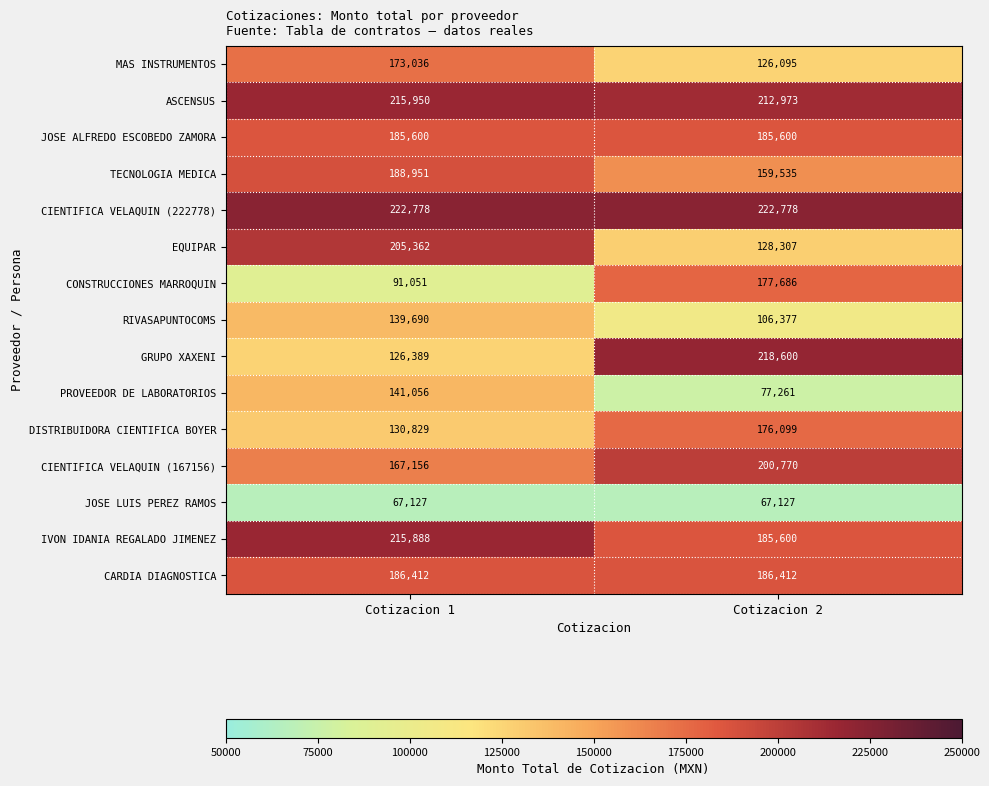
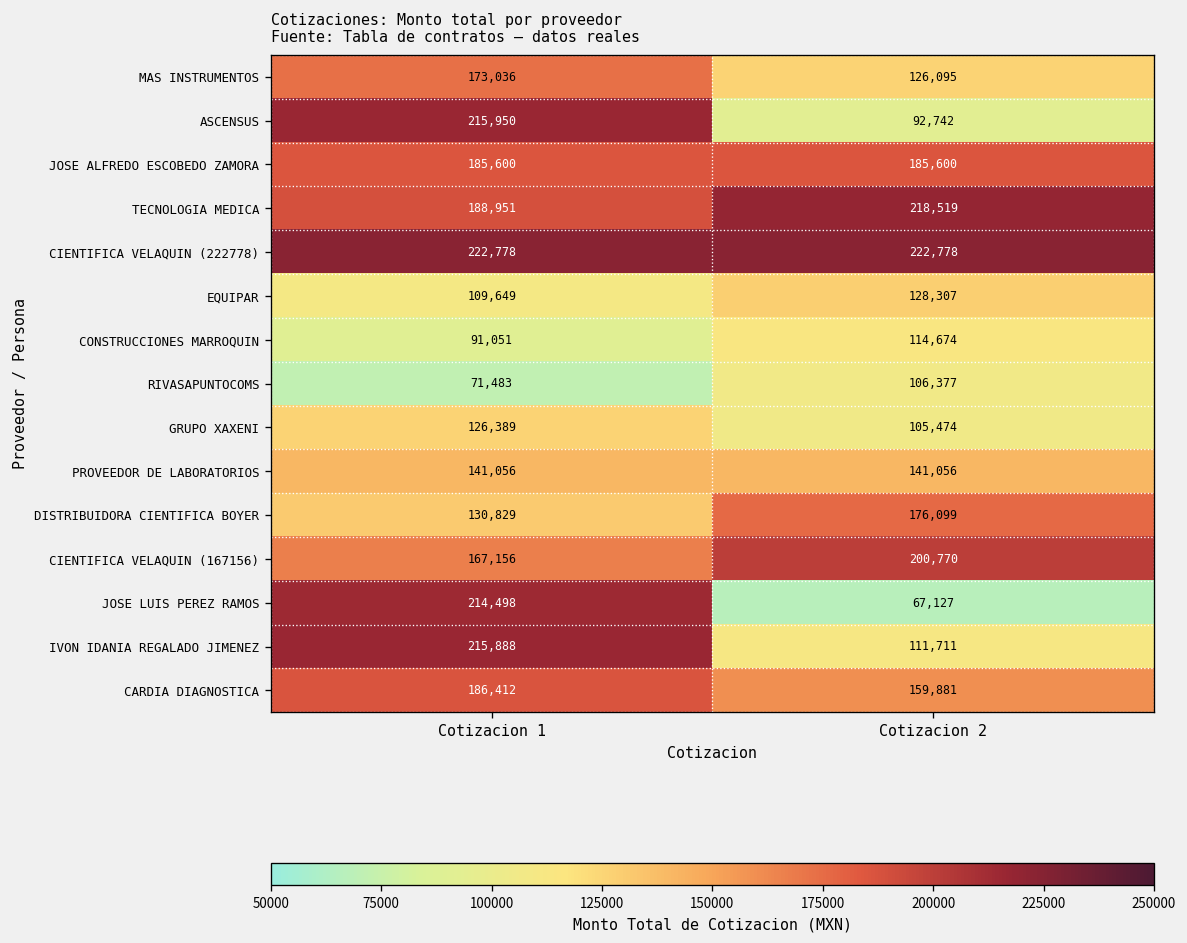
ASCENSUS, Cotizacion 2: 212,973 -> 92,742
TECNOLOGIA MEDICA, Cotizacion 2: 159,535 -> 218,519
EQUIPAR, Cotizacion 1: 205,362 -> 109,649
CONSTRUCCIONES MARROQUIN, Cotizacion 2: 177,686 -> 114,674
RIVASAPUNTOCOMS, Cotizacion 1: 139,690 -> 71,483
GRUPO XAXENI, Cotizacion 2: 218,600 -> 105,474
PROVEEDOR DE LABORATORIOS, Cotizacion 2: 77,261 -> 141,056
JOSE LUIS PEREZ RAMOS, Cotizacion 1: 67,127 -> 214,498
IVON IDANIA REGALADO JIMENEZ, Cotizacion 2: 185,600 -> 111,711
CARDIA DIAGNOSTICA, Cotizacion 2: 186,412 -> 159,881
